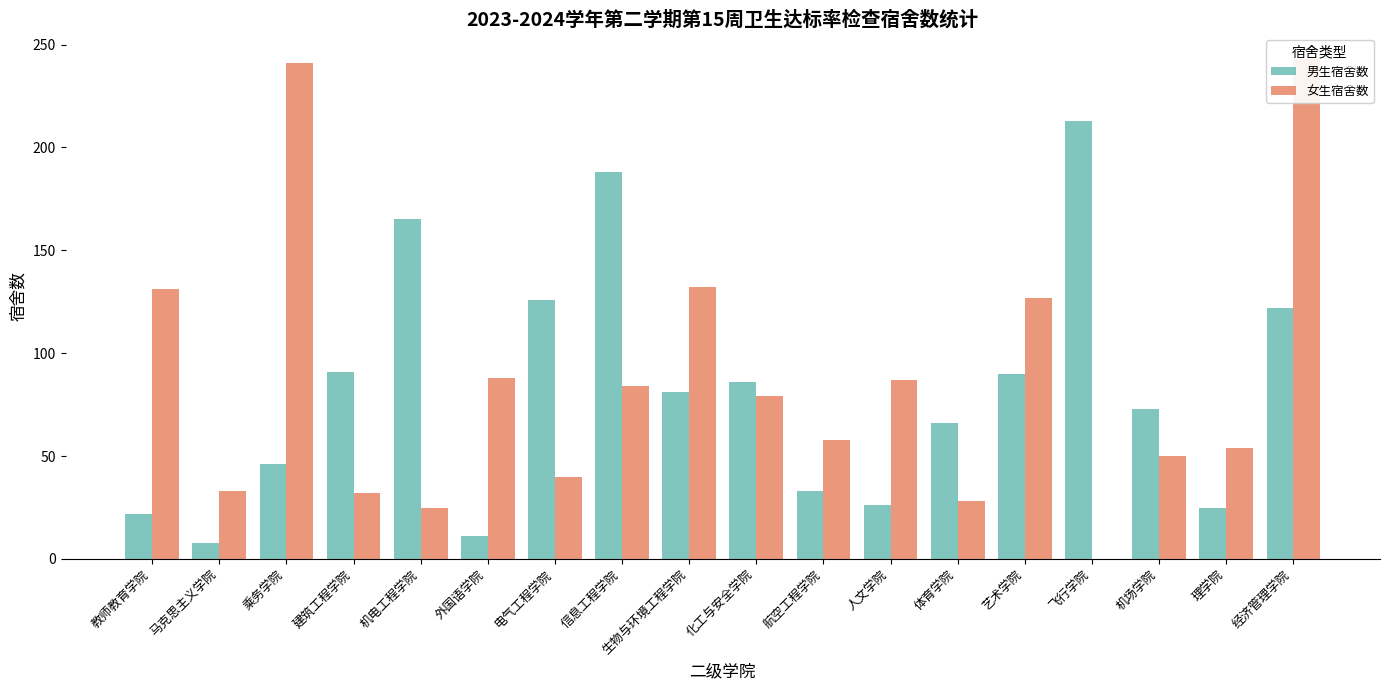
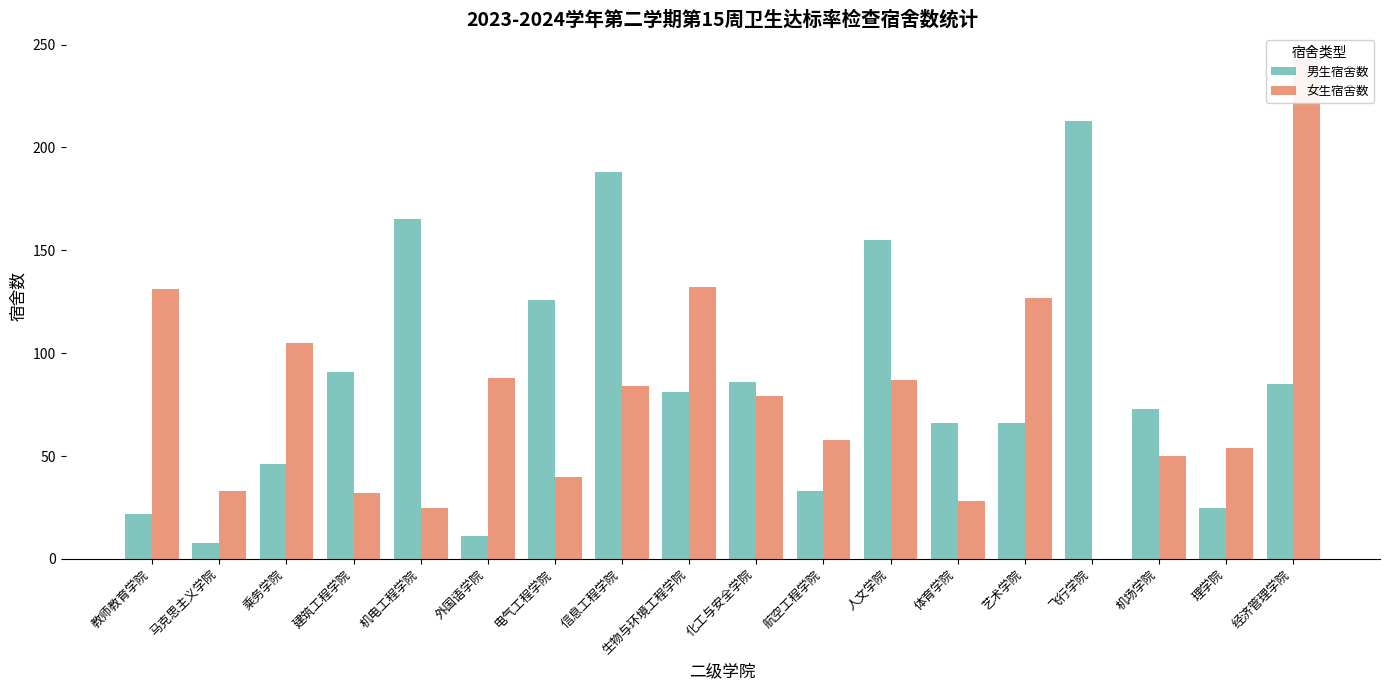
女生宿舍数, 乘务学院: 241 -> 105
男生宿舍数, 人文学院: 26 -> 155
男生宿舍数, 艺术学院: 90 -> 66
男生宿舍数, 经济管理学院: 122 -> 85
